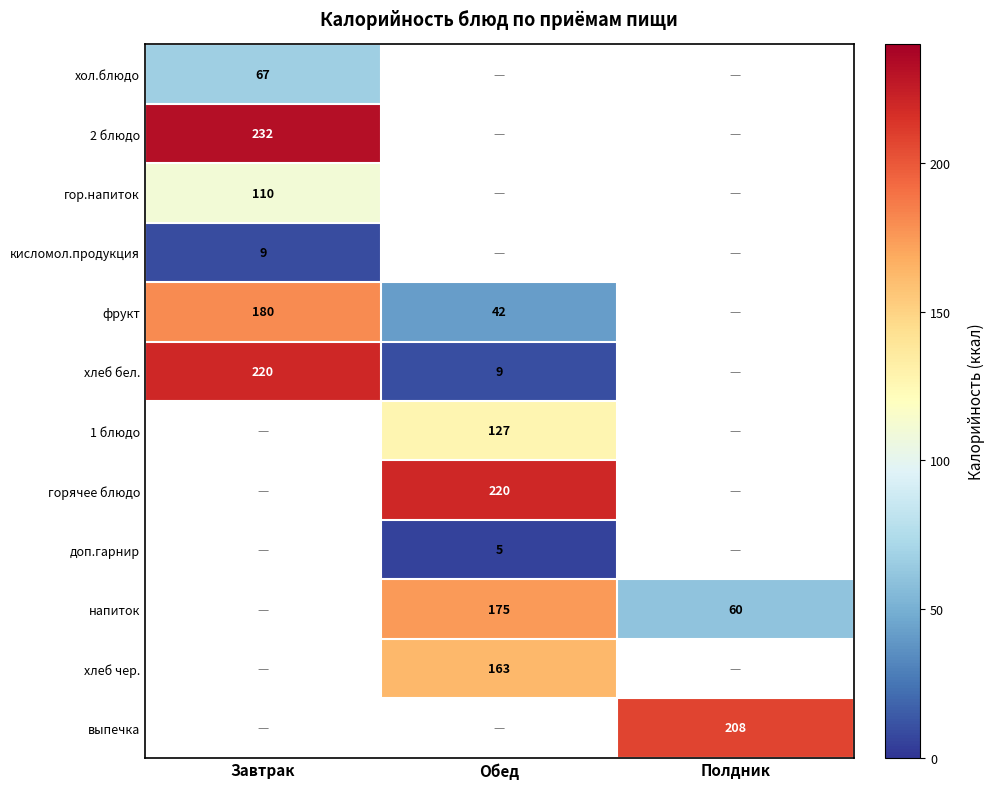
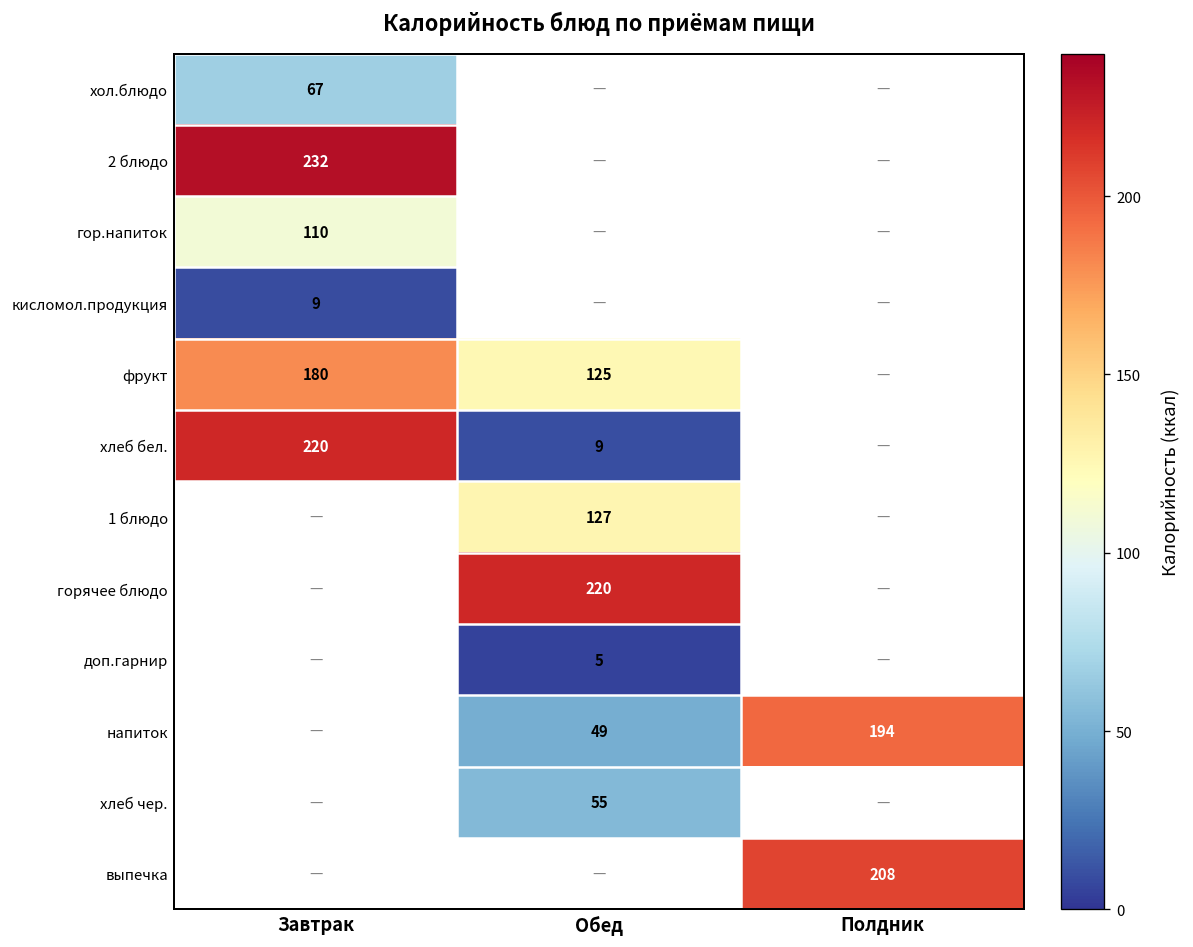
фрукт, Обед: 42 -> 125
напиток, Обед: 175 -> 49
напиток, Полдник: 60 -> 194
хлеб чер., Обед: 163 -> 55
